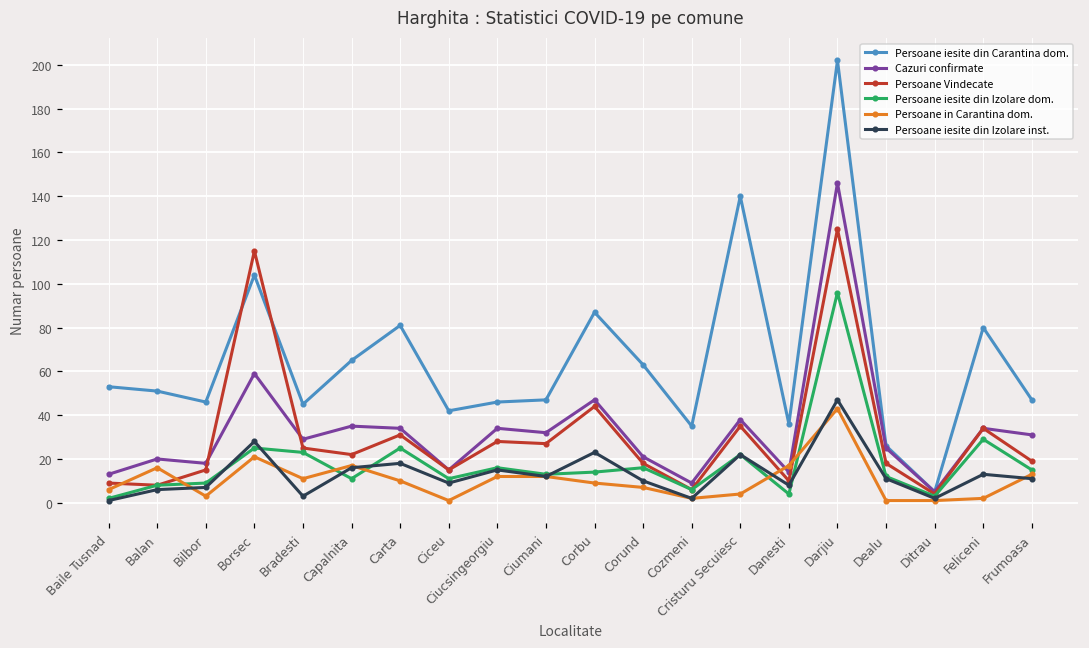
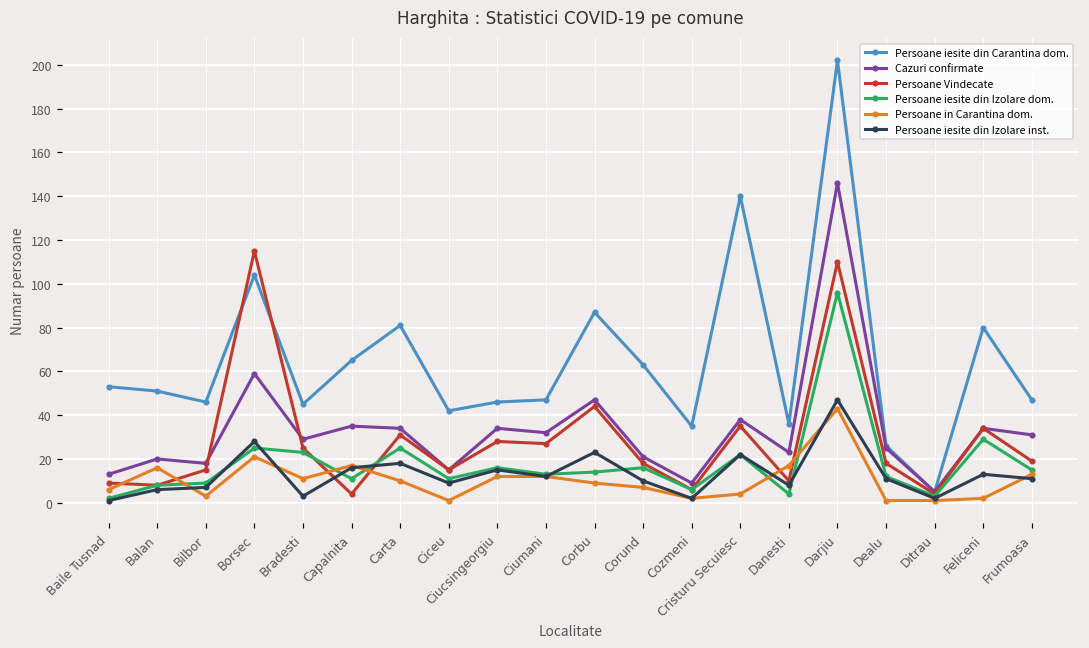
Persoane Vindecate, Capalnita: 22 -> 4
Cazuri confirmate, Danesti: 14 -> 23
Persoane Vindecate, Darjiu: 125 -> 110
